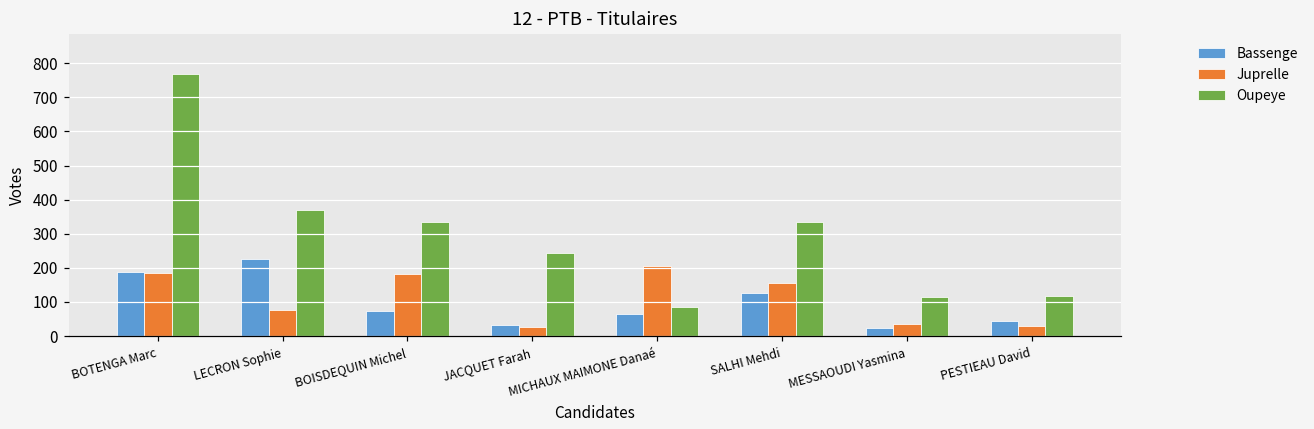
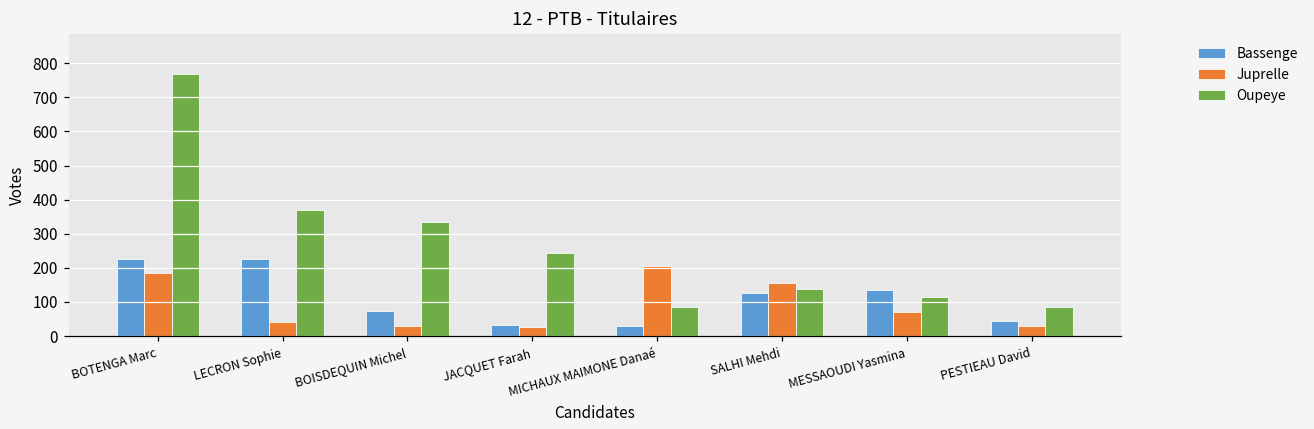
Bassenge, BOTENGA Marc: 190 -> 230
Juprelle, LECRON Sophie: 80 -> 40
Juprelle, BOISDEQUIN Michel: 180 -> 30
Bassenge, MICHAUX MAIMONE Danaé: 60 -> 30
Oupeye, SALHI Mehdi: 330 -> 140
Bassenge, MESSAOUDI Yasmina: 20 -> 140
Juprelle, MESSAOUDI Yasmina: 40 -> 70
Oupeye, PESTIEAU David: 120 -> 90
